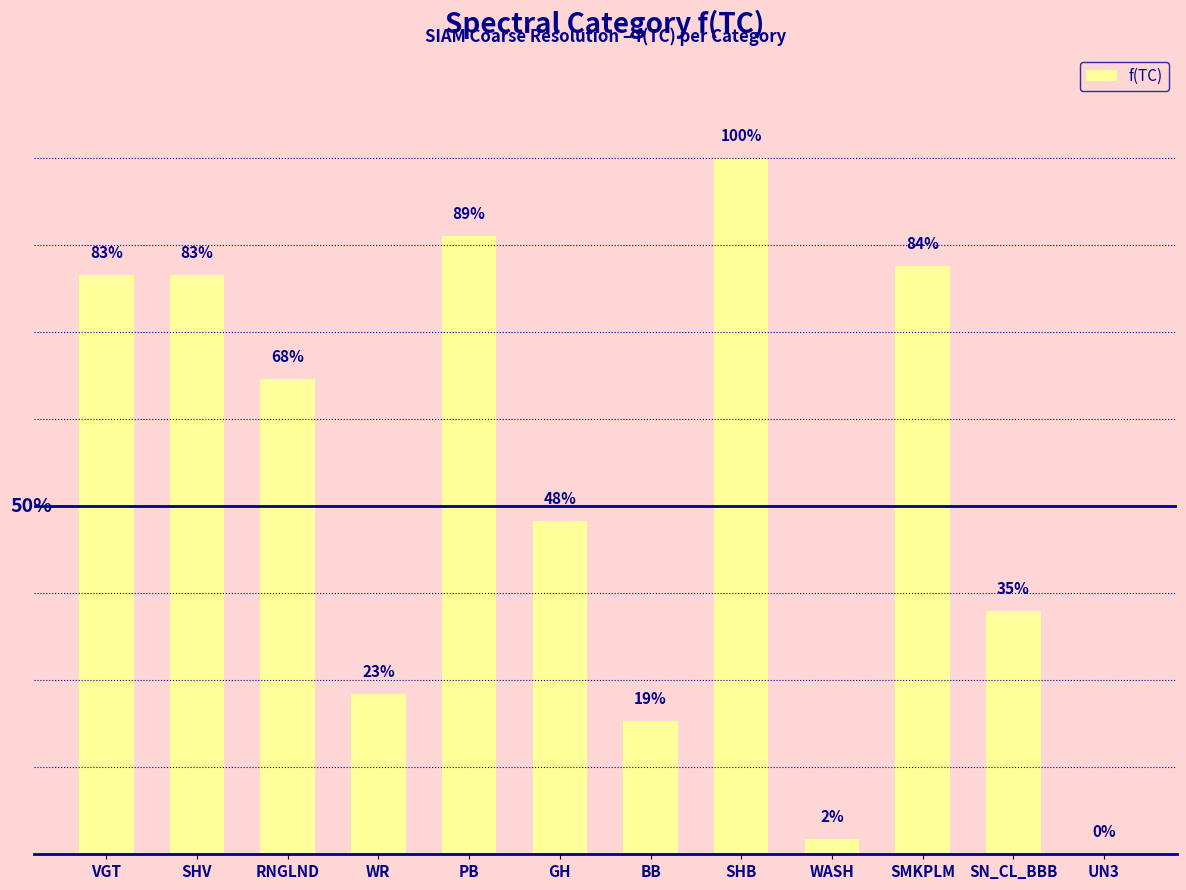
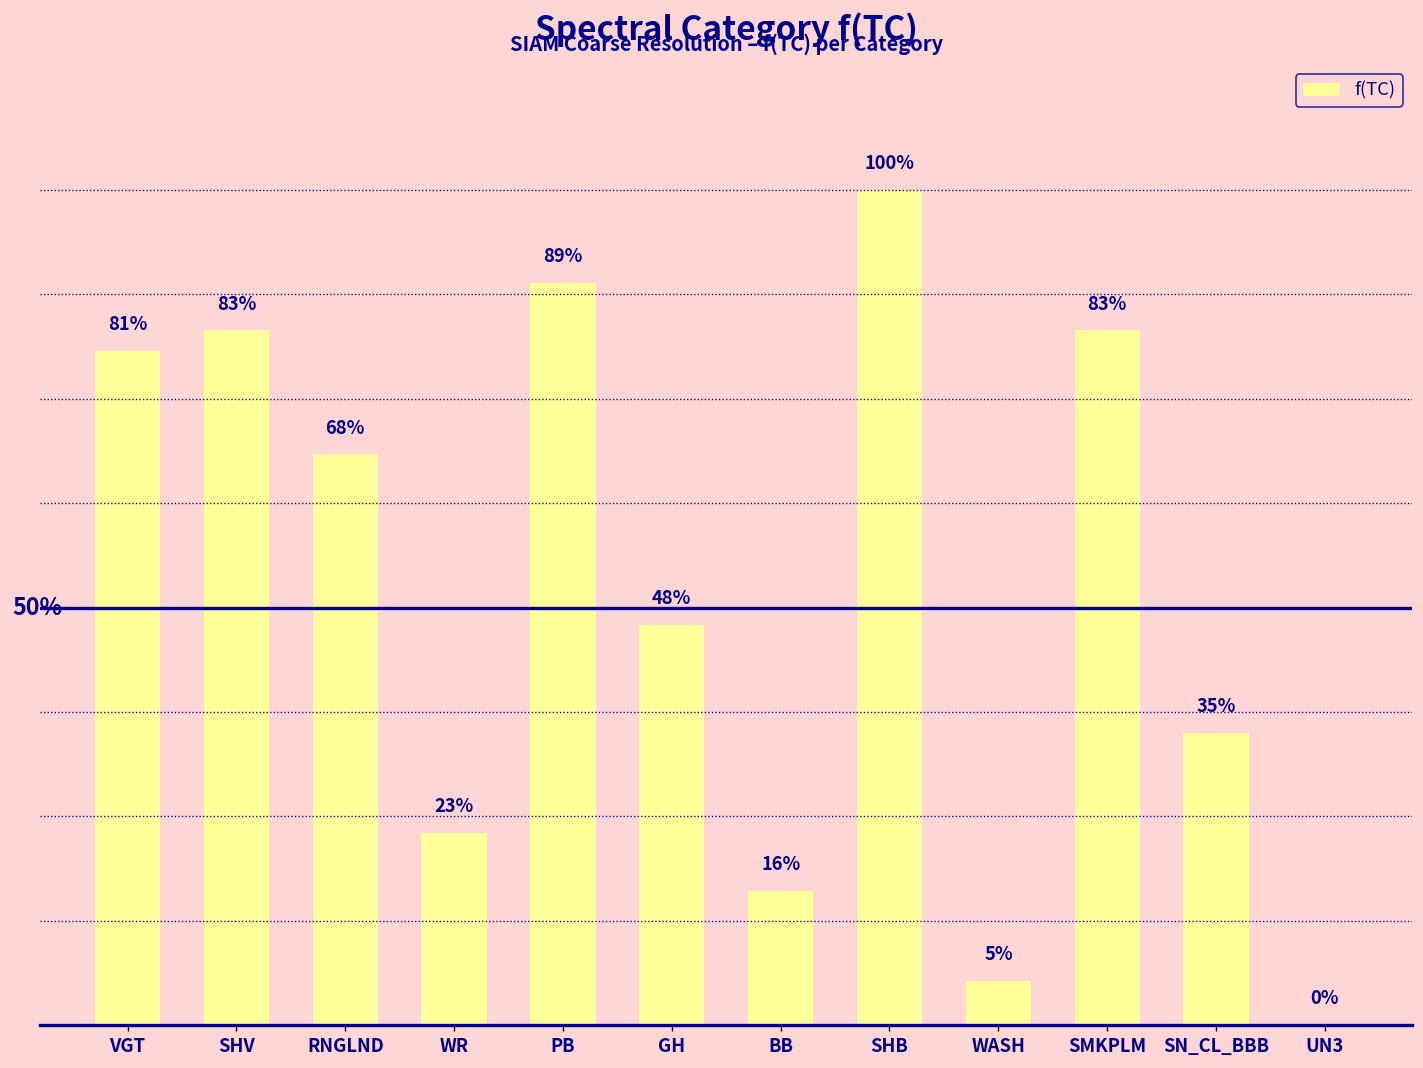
VGT: 83% -> 81%
BB: 19% -> 16%
WASH: 2% -> 5%
SMKPLM: 84% -> 83%
